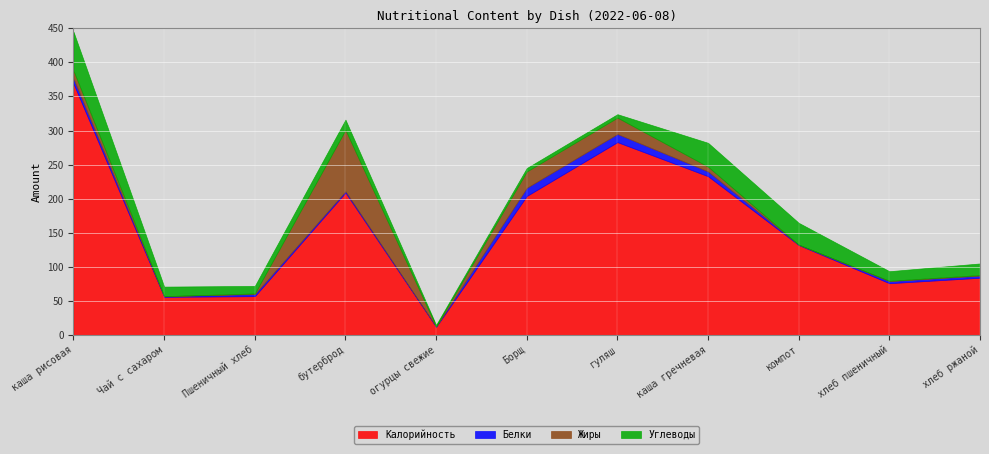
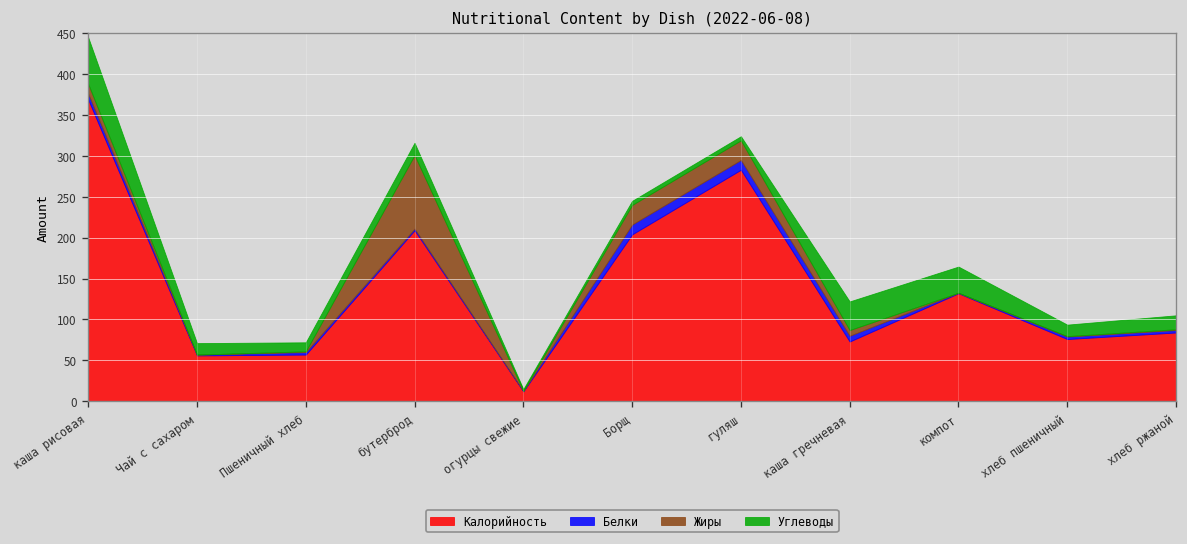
Калорийность, каша гречневая: 230 -> 70
